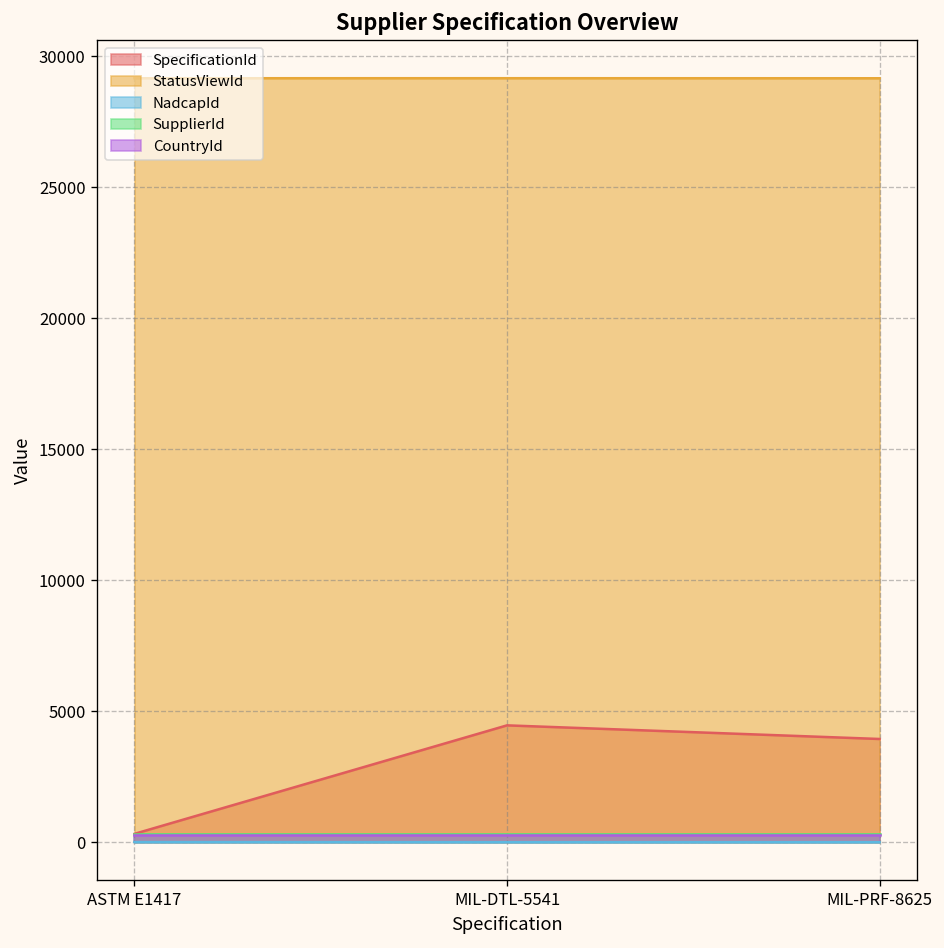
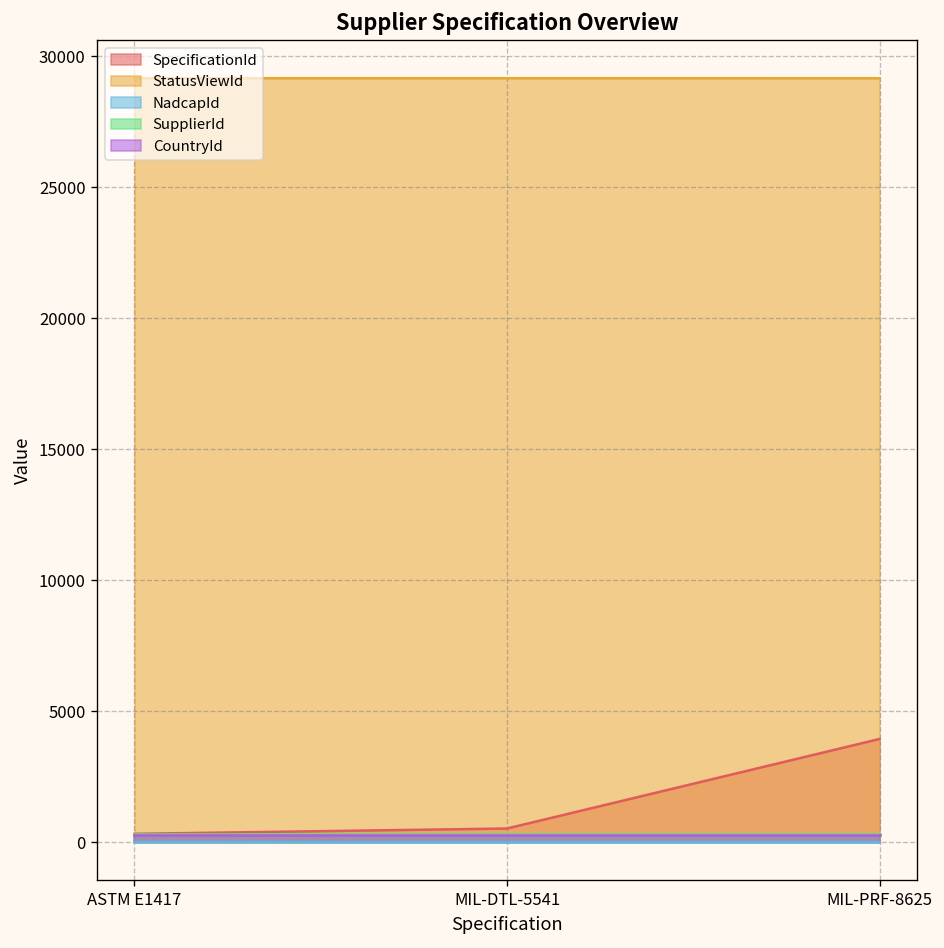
SpecificationId, MIL-DTL-5541: 4500 -> 500
